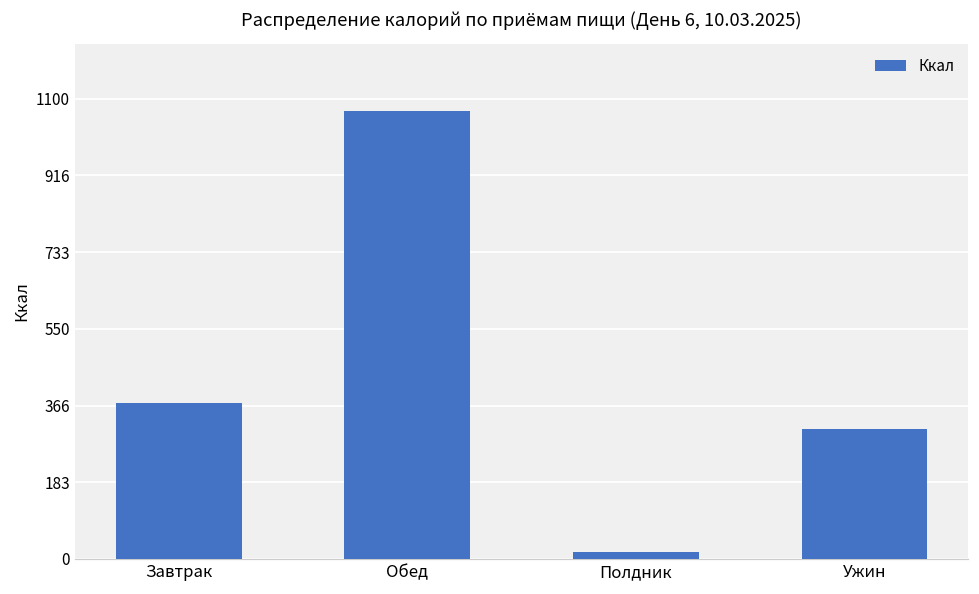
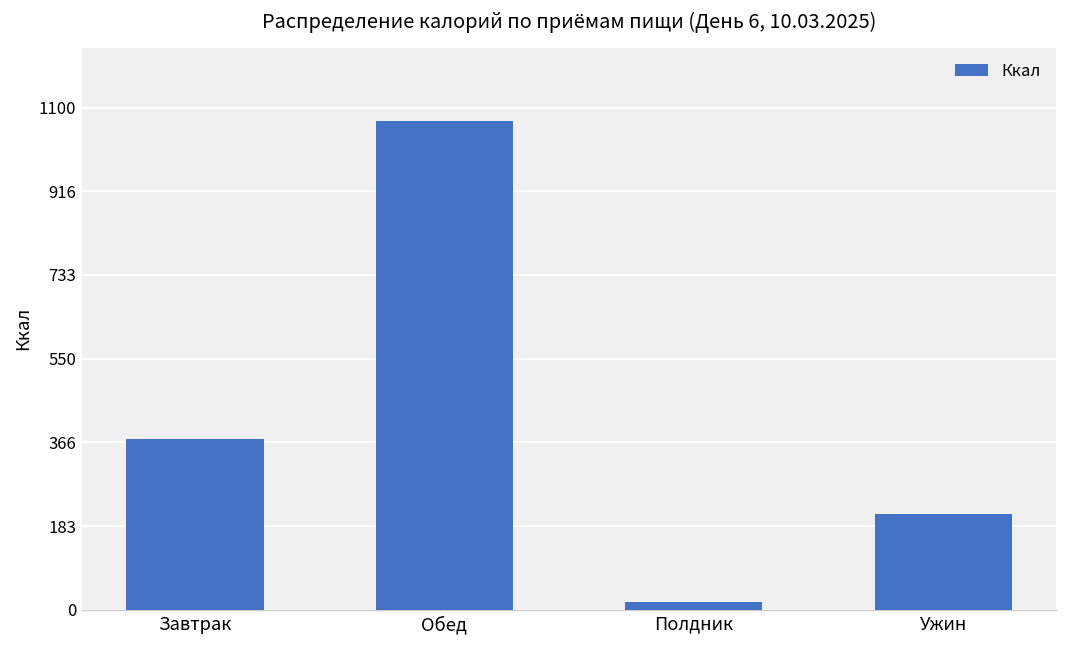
Ужин: 310 -> 210
